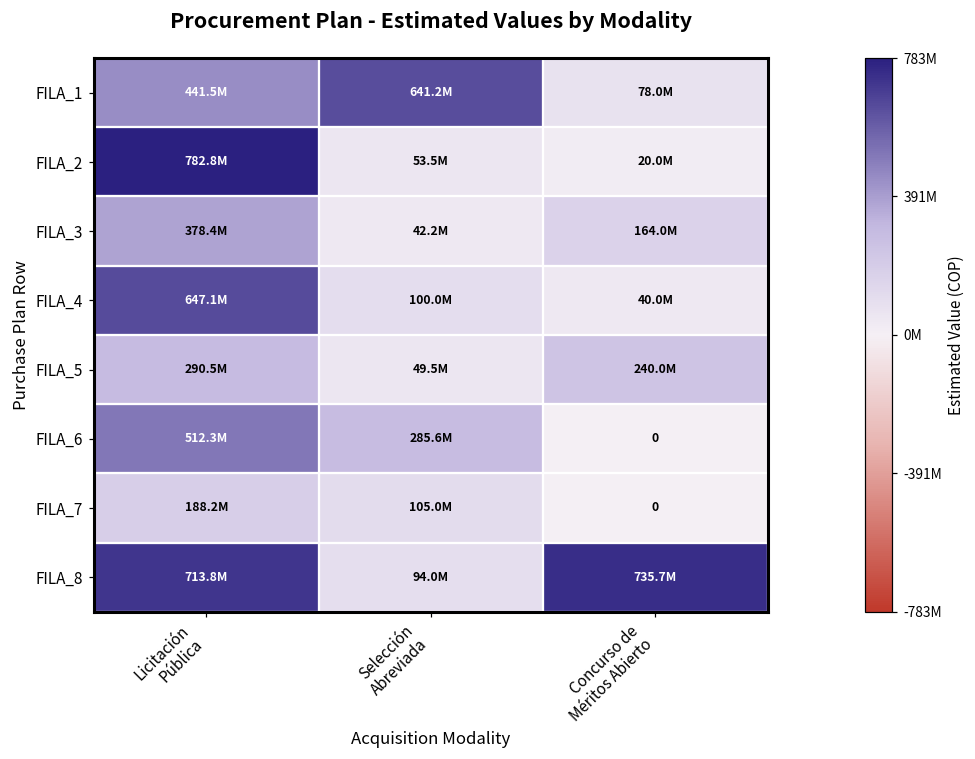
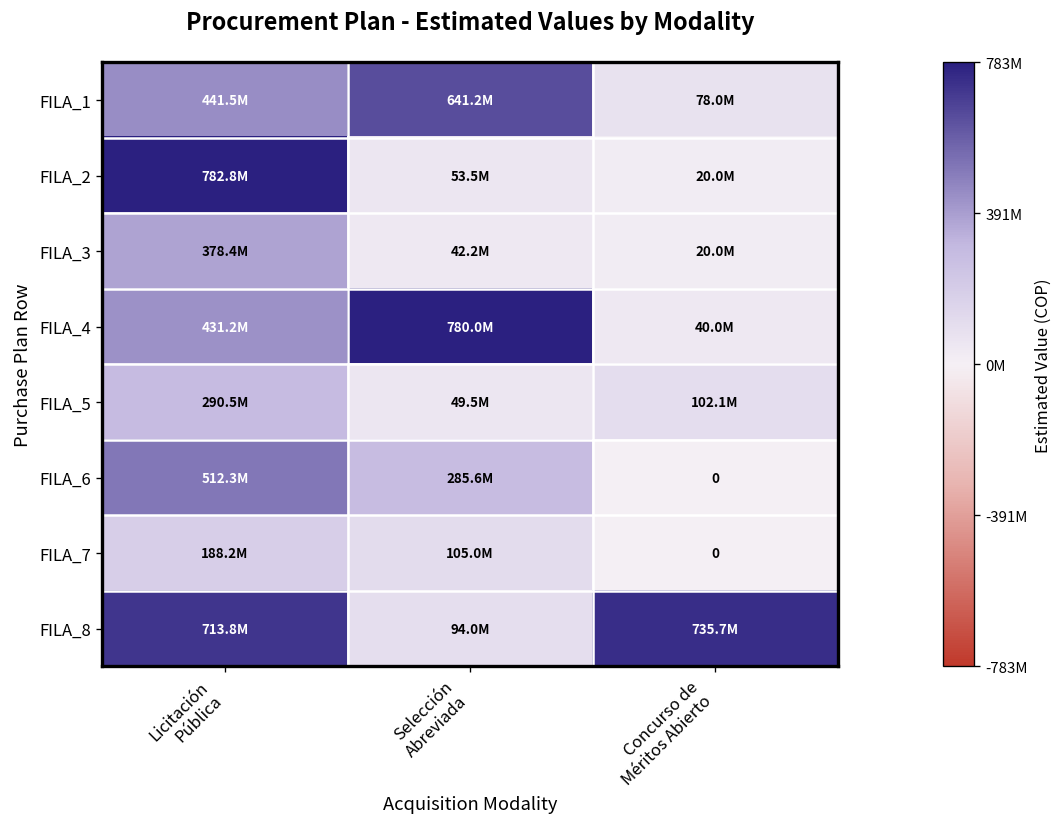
FILA_3, Concurso de Méritos Abierto: 164.0M -> 20.0M
FILA_4, Licitación Pública: 647.1M -> 431.2M
FILA_4, Selección Abreviada: 100.0M -> 780.0M
FILA_5, Concurso de Méritos Abierto: 240.0M -> 102.1M
